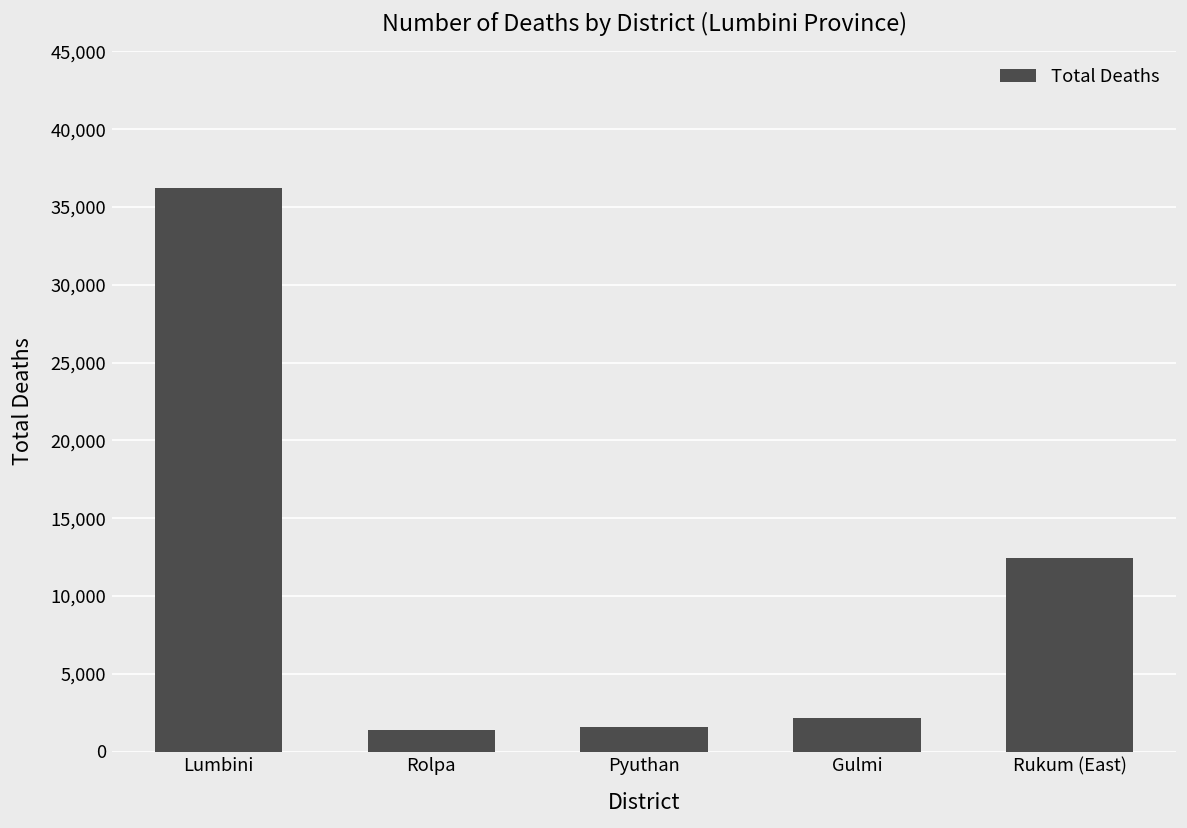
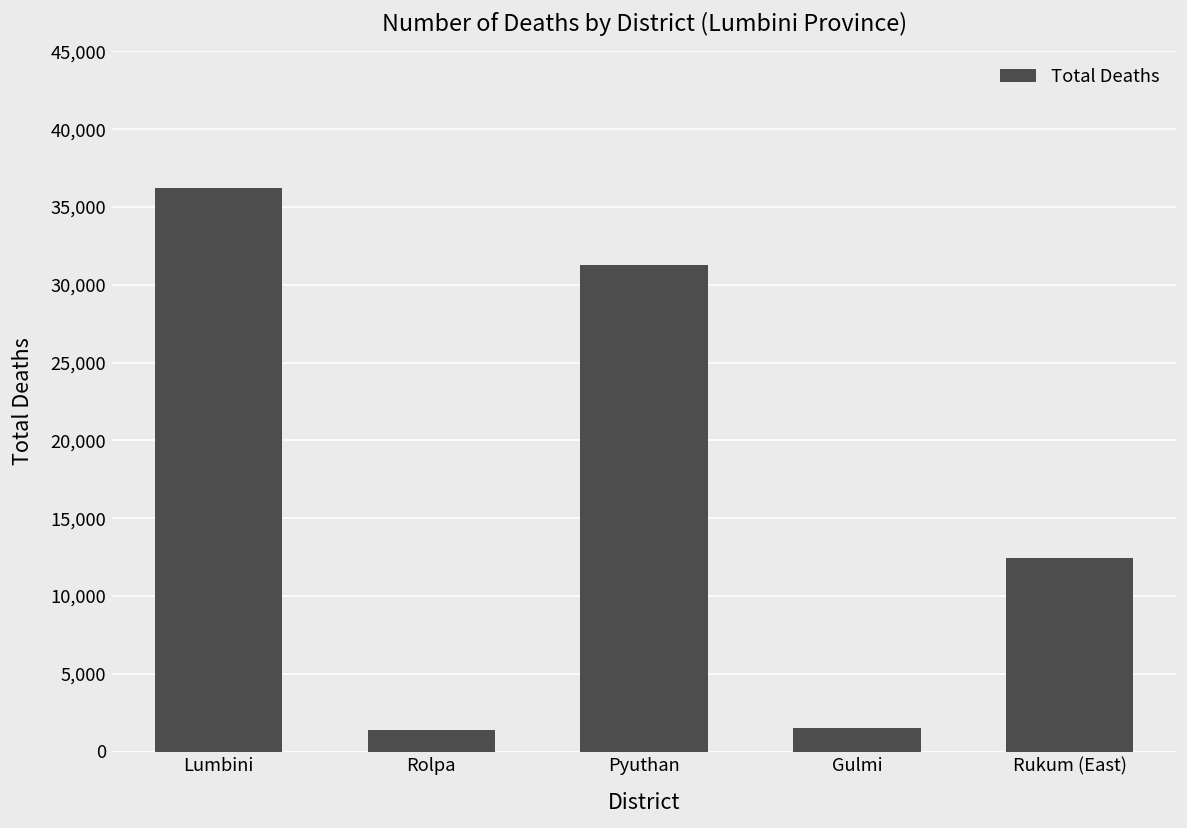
Pyuthan: 1,600 -> 31,300
Gulmi: 2,100 -> 1,500
